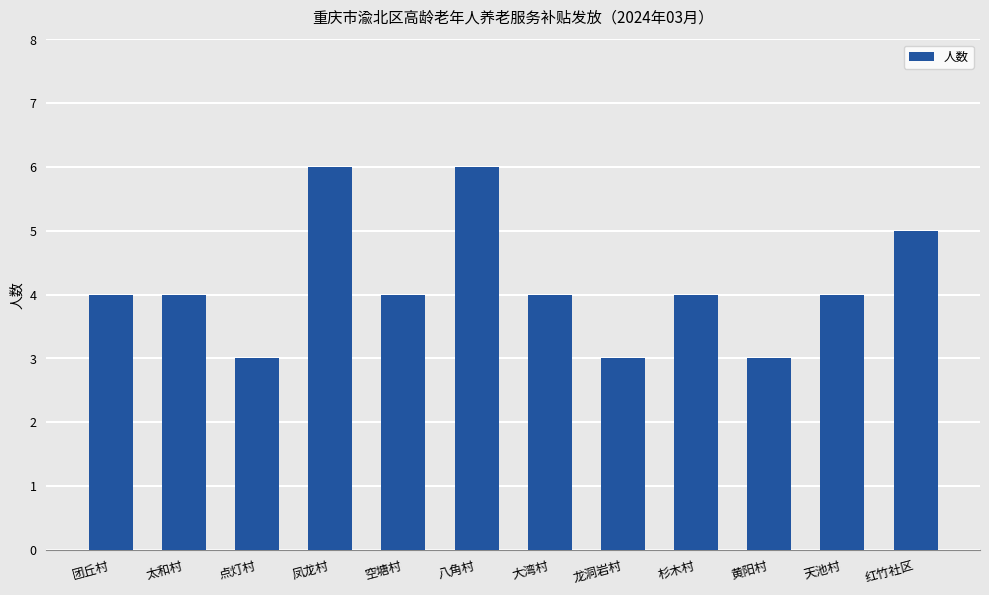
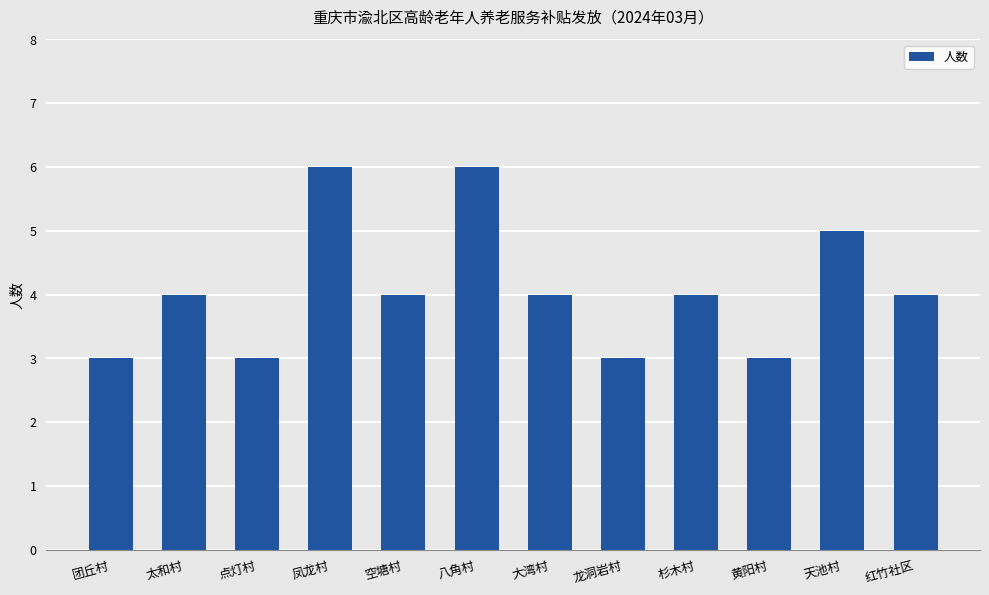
团丘村: 4 -> 3
天池村: 4 -> 5
红竹社区: 5 -> 4
